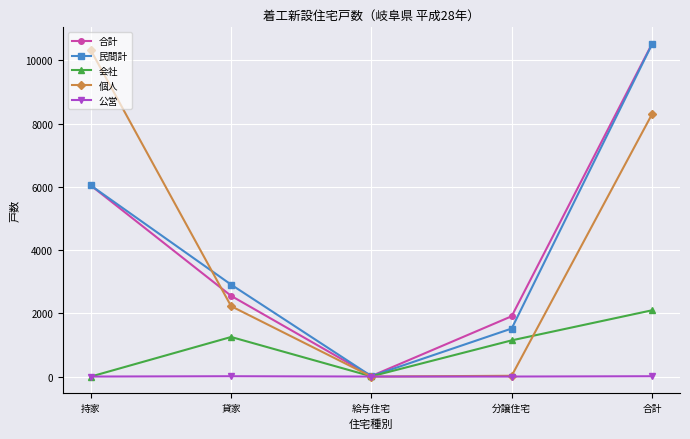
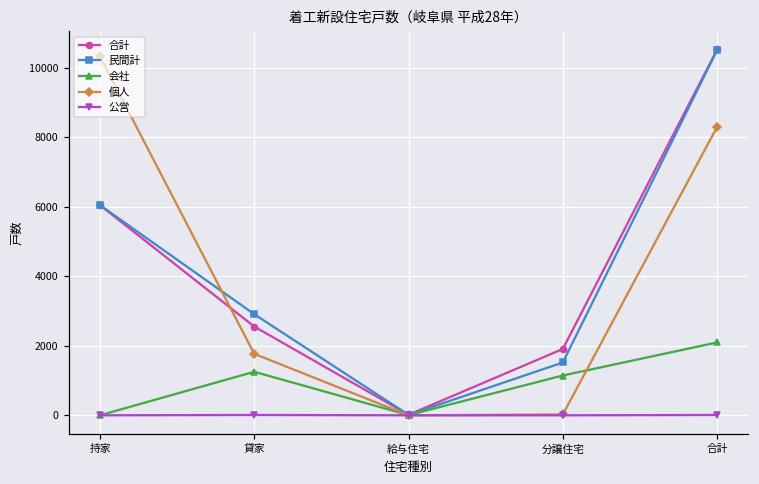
個人, 貸家: 2200 -> 1800
